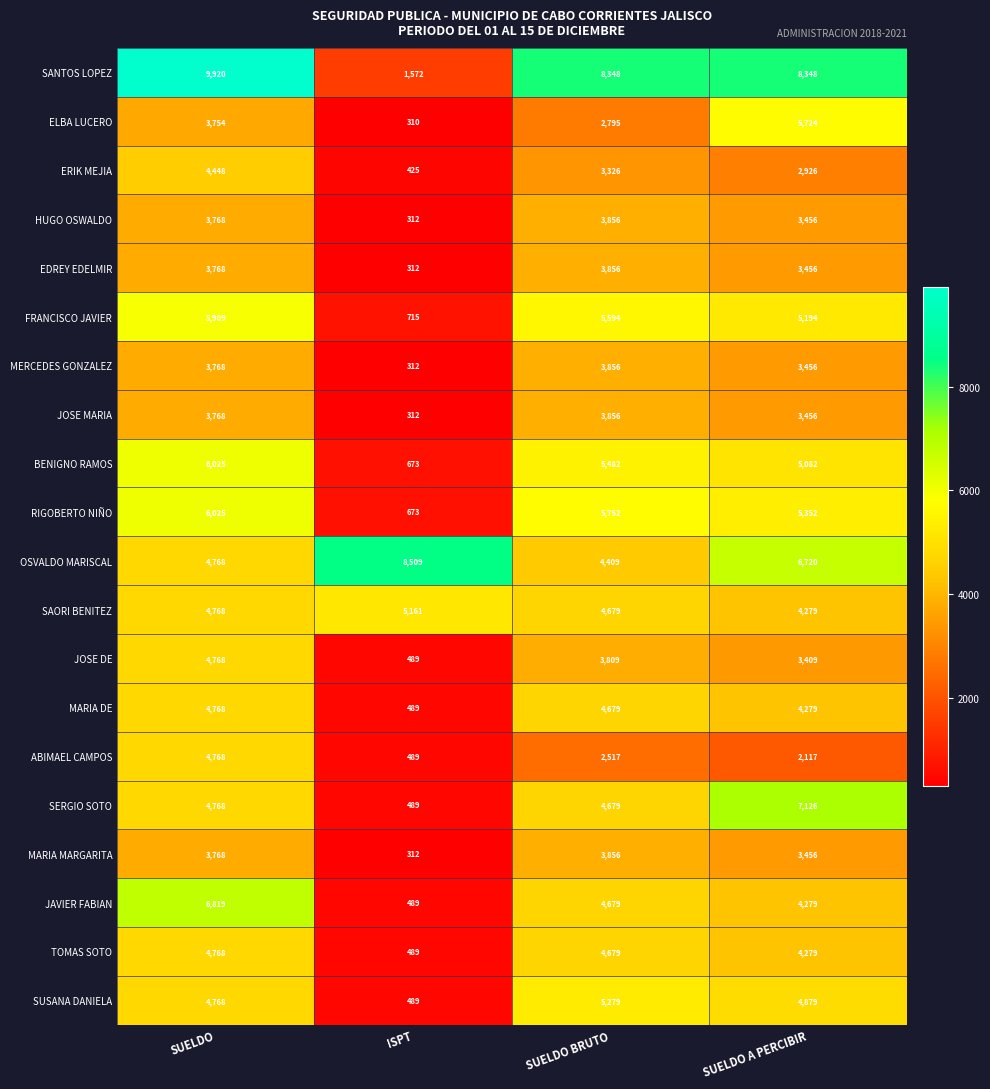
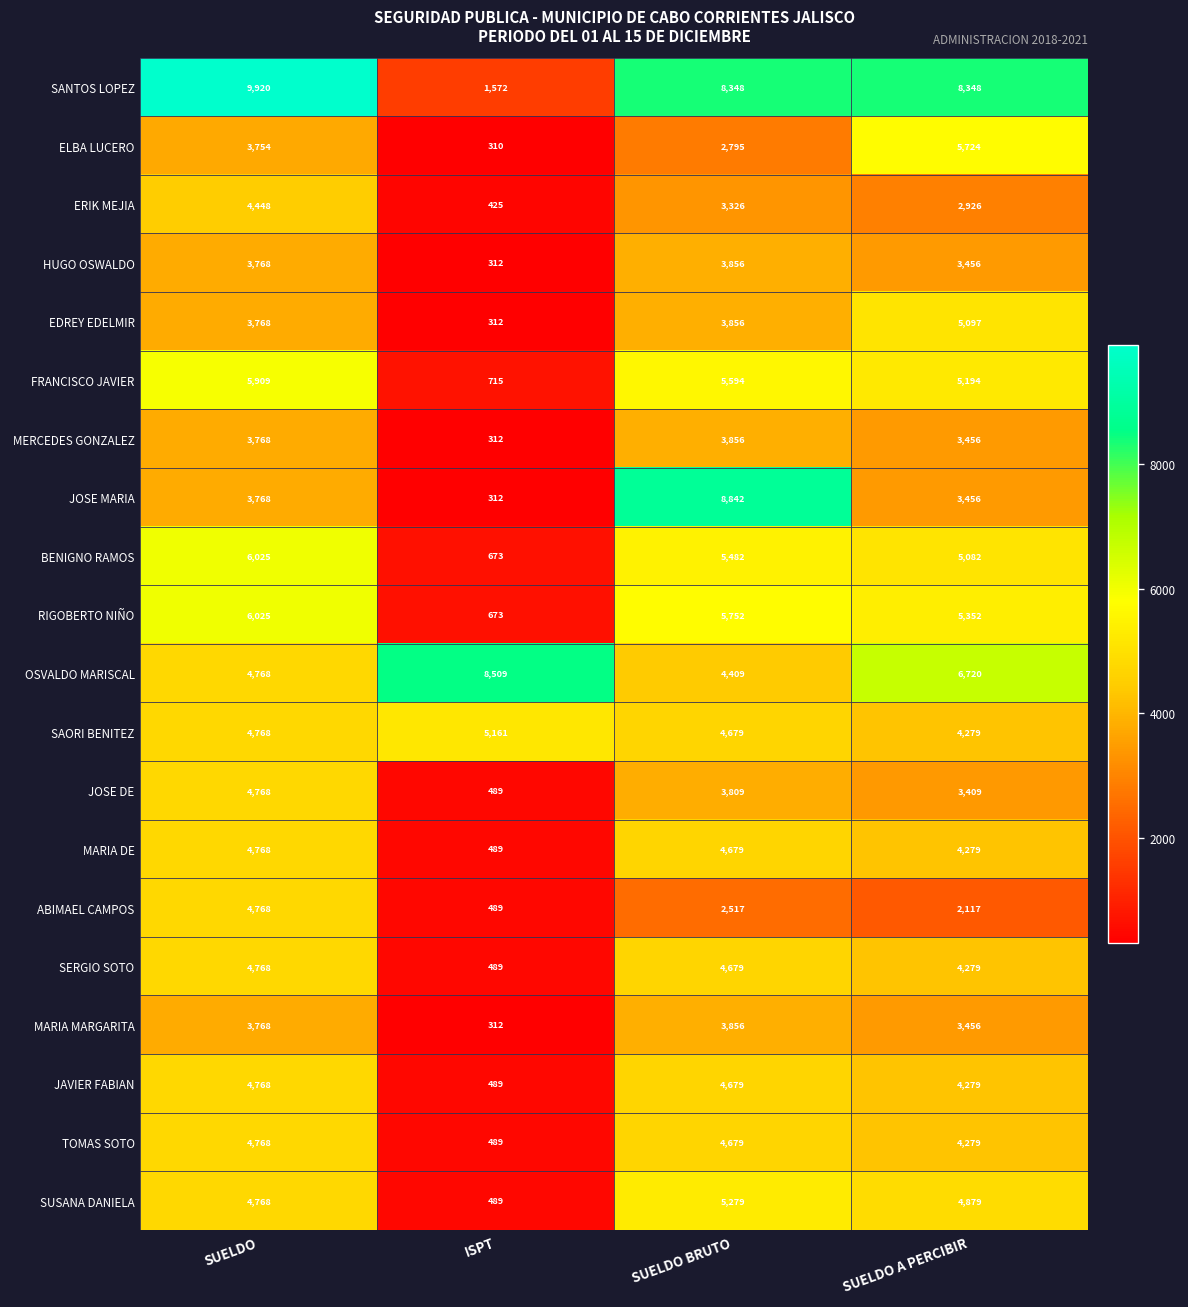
EDREY EDELMIR, SUELDO A PERCIBIR: 3,456 -> 5,097
JOSE MARIA, SUELDO BRUTO: 3,856 -> 8,842
SERGIO SOTO, SUELDO A PERCIBIR: 7,126 -> 4,279
JAVIER FABIAN, SUELDO: 6,819 -> 4,768
